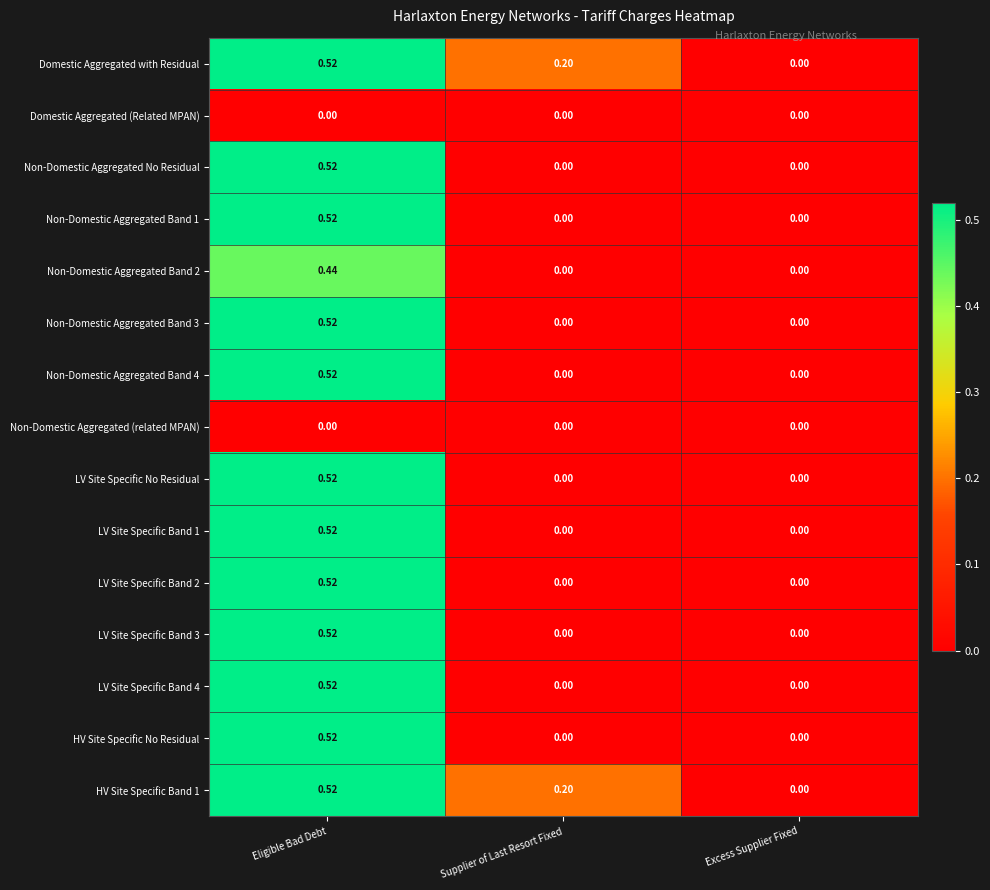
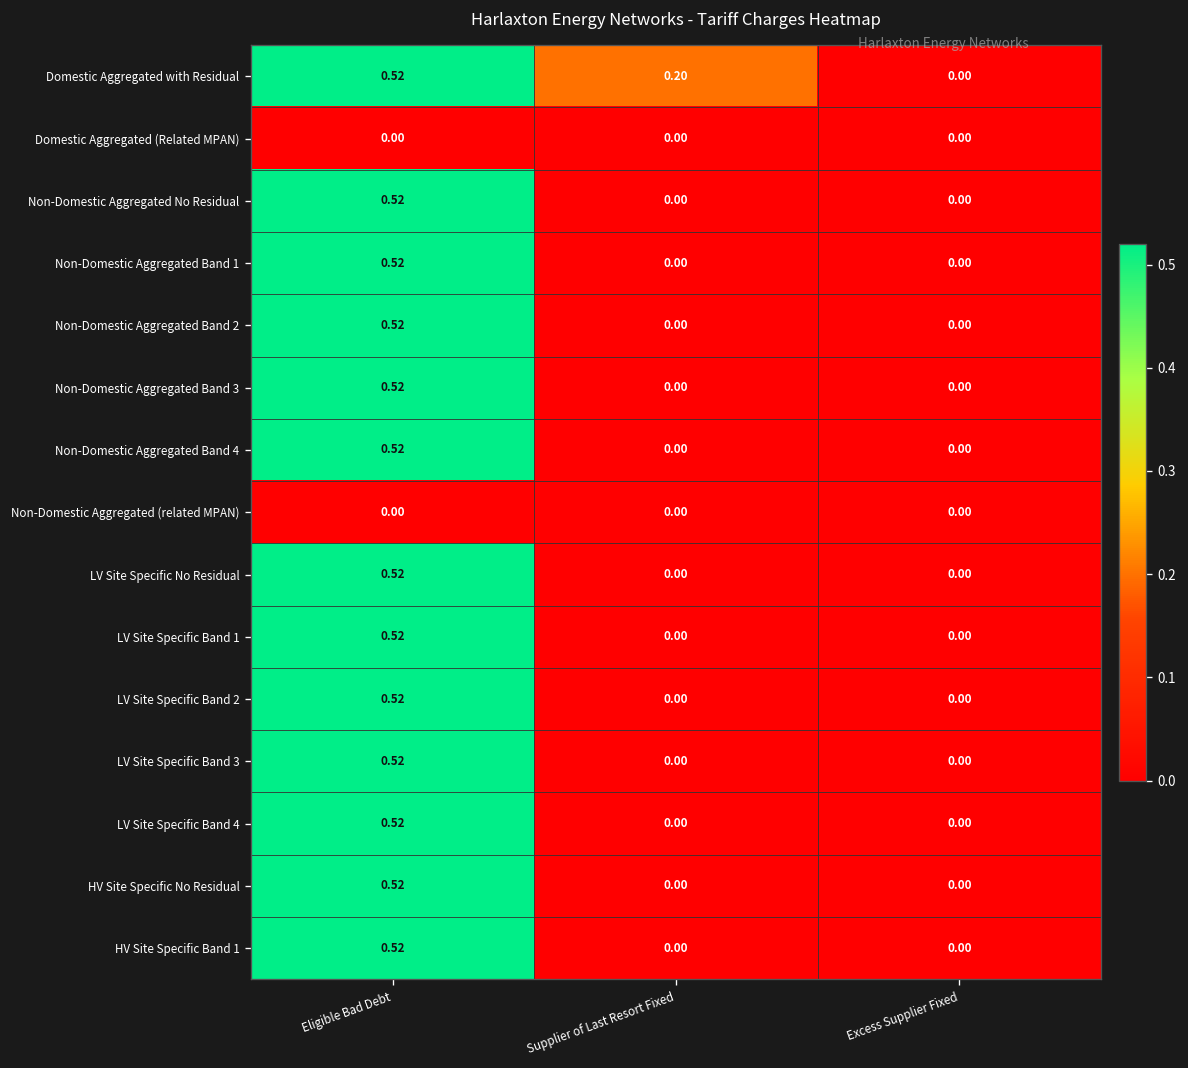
Non-Domestic Aggregated Band 2, Eligible Bad Debt: 0.44 -> 0.52
HV Site Specific Band 1, Supplier of Last Resort Fixed: 0.20 -> 0.00
